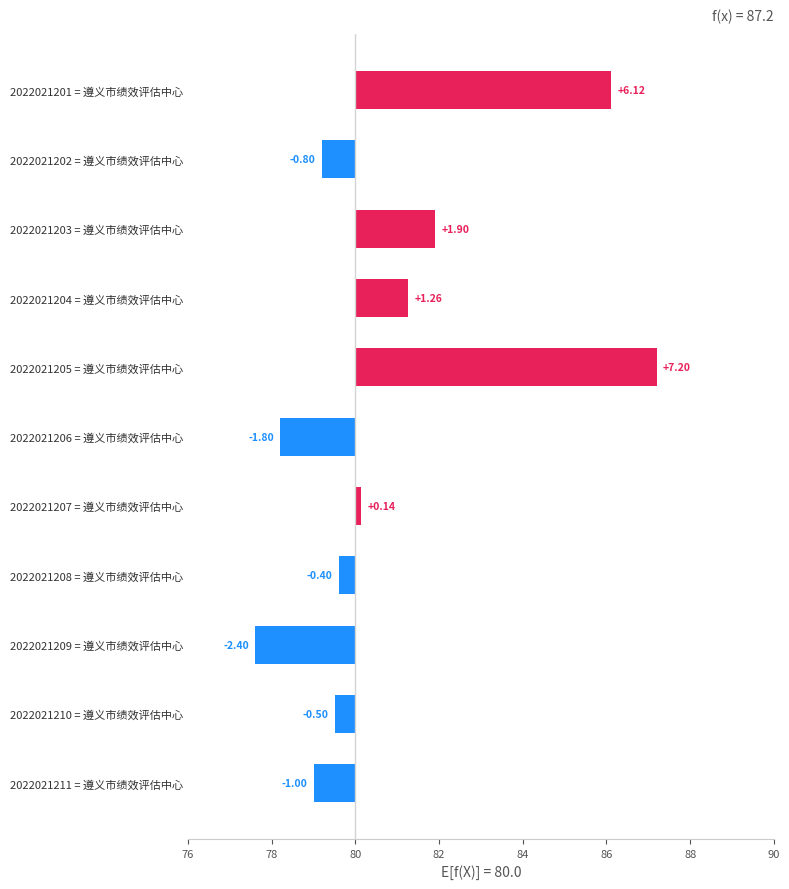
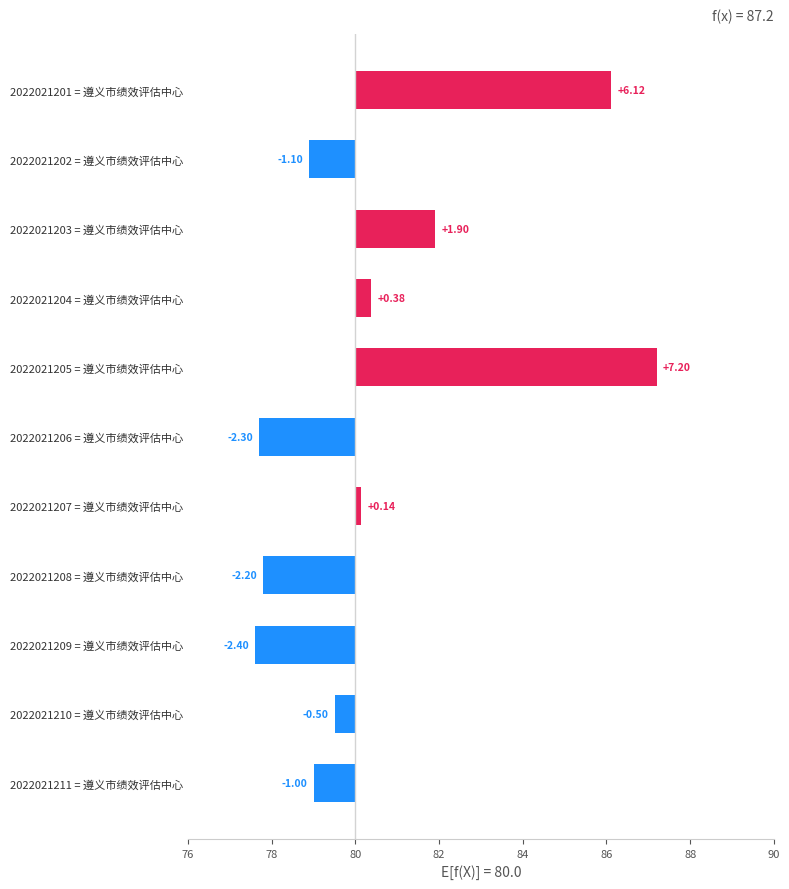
2022021202 = 遵义市绩效评估中心: -0.80 -> -1.10
2022021204 = 遵义市绩效评估中心: +1.26 -> +0.38
2022021206 = 遵义市绩效评估中心: -1.80 -> -2.30
2022021208 = 遵义市绩效评估中心: -0.40 -> -2.20
